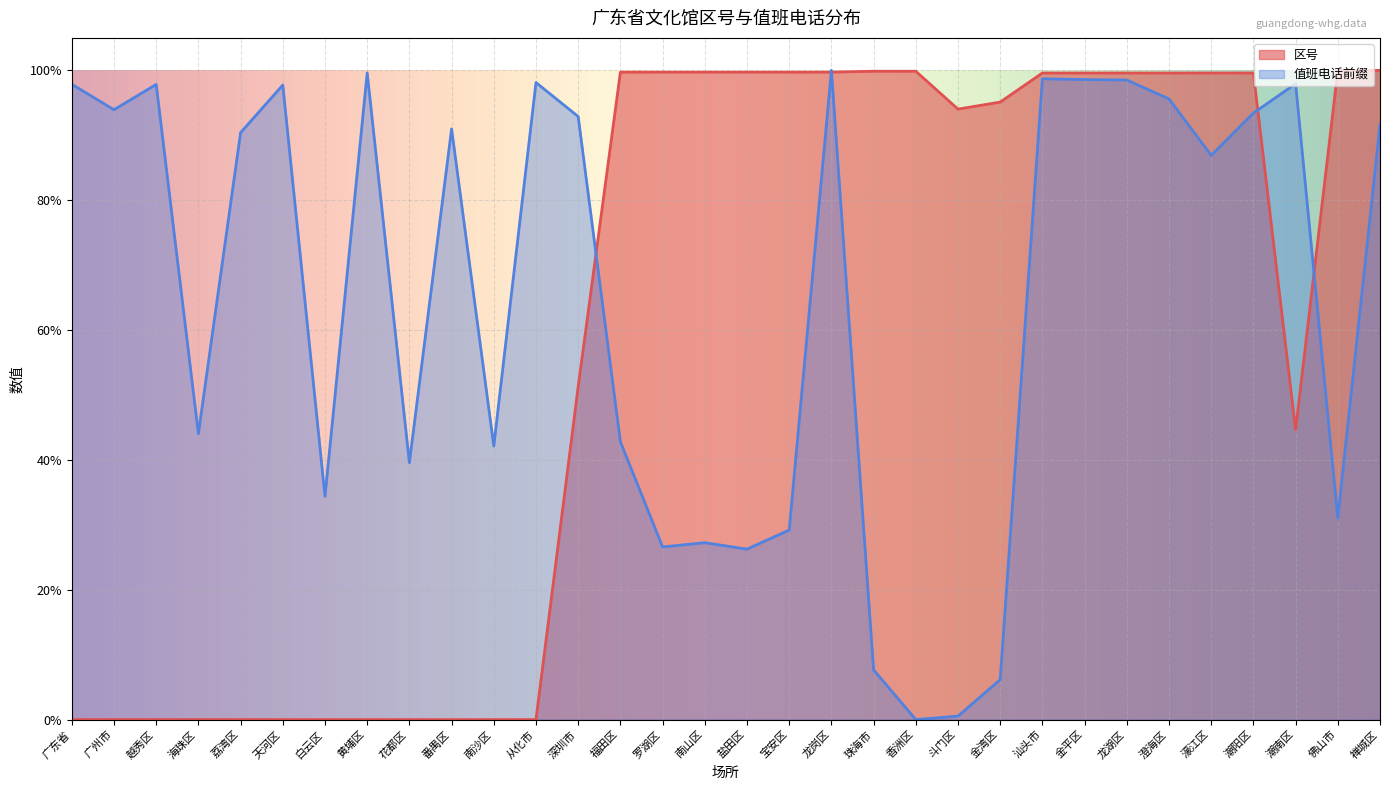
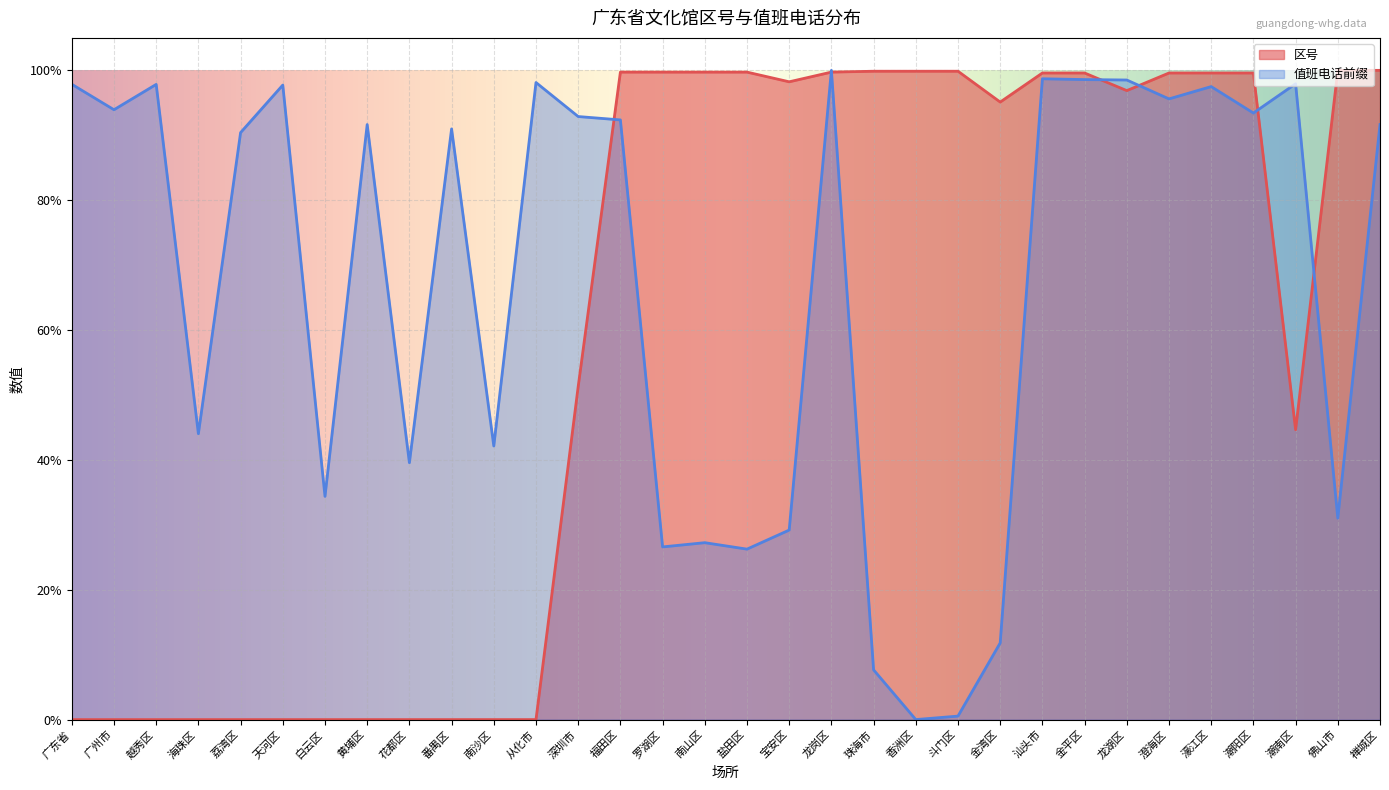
值班电话前缀, 黄埔区: 100% -> 92%
值班电话前缀, 福田区: 43% -> 92%
区号, 宝安区: 100% -> 98%
区号, 斗门区: 94% -> 100%
值班电话前缀, 金湾区: 6% -> 12%
区号, 龙湖区: 100% -> 97%
值班电话前缀, 濠江区: 87% -> 97%
